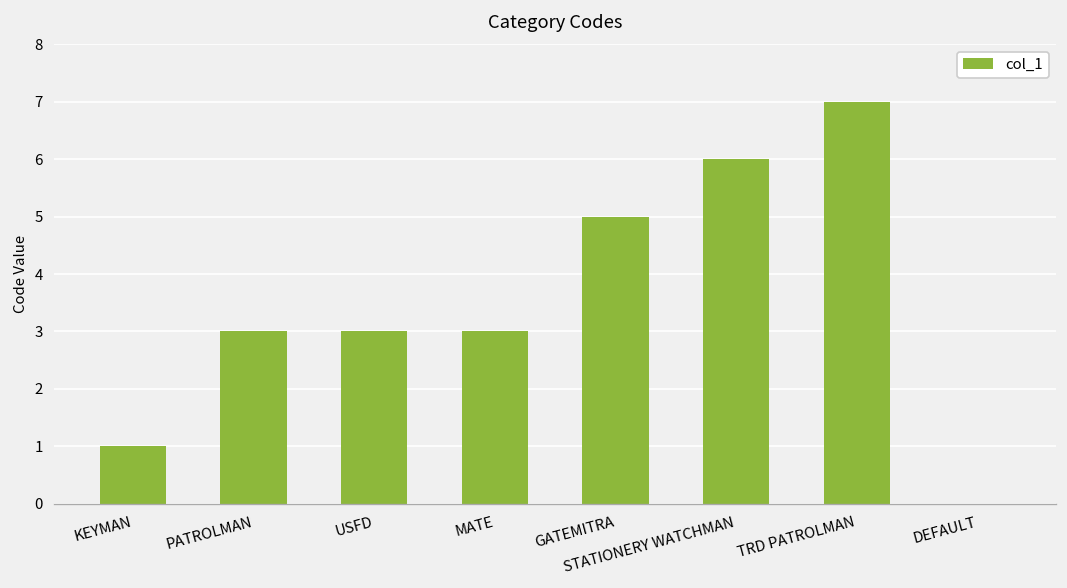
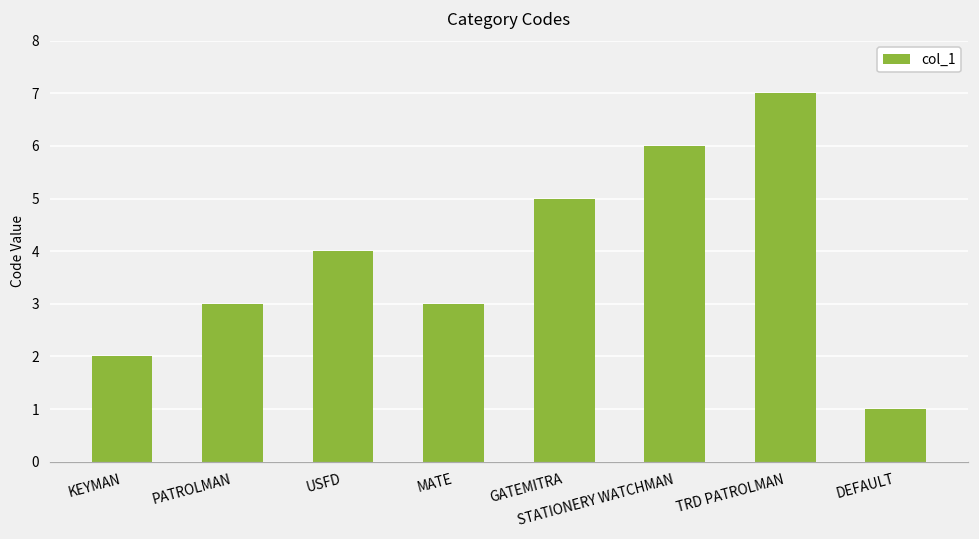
KEYMAN: 1 -> 2
USFD: 3 -> 4
DEFAULT: 0 -> 1
